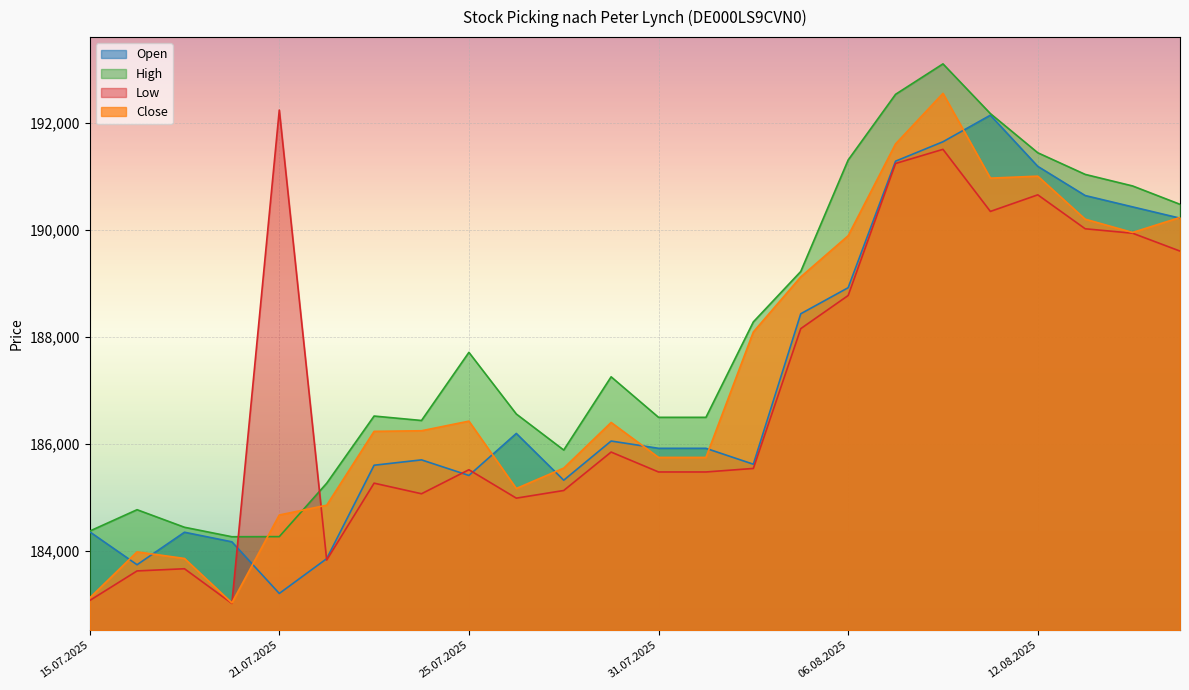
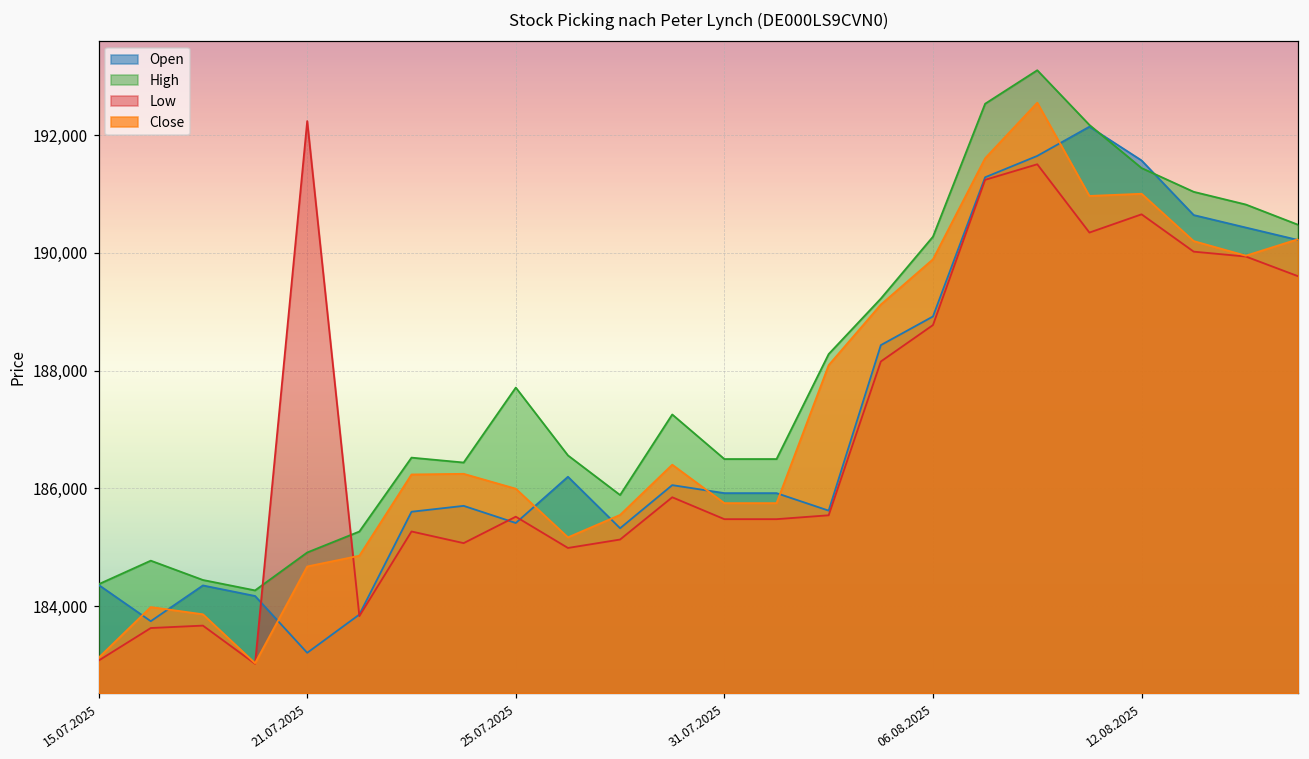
High, 21.07.2025: 184,300 -> 184,900
Close, 25.07.2025: 186,400 -> 186,000
High, 06.08.2025: 191,300 -> 190,300
Open, 12.08.2025: 191,200 -> 191,600
